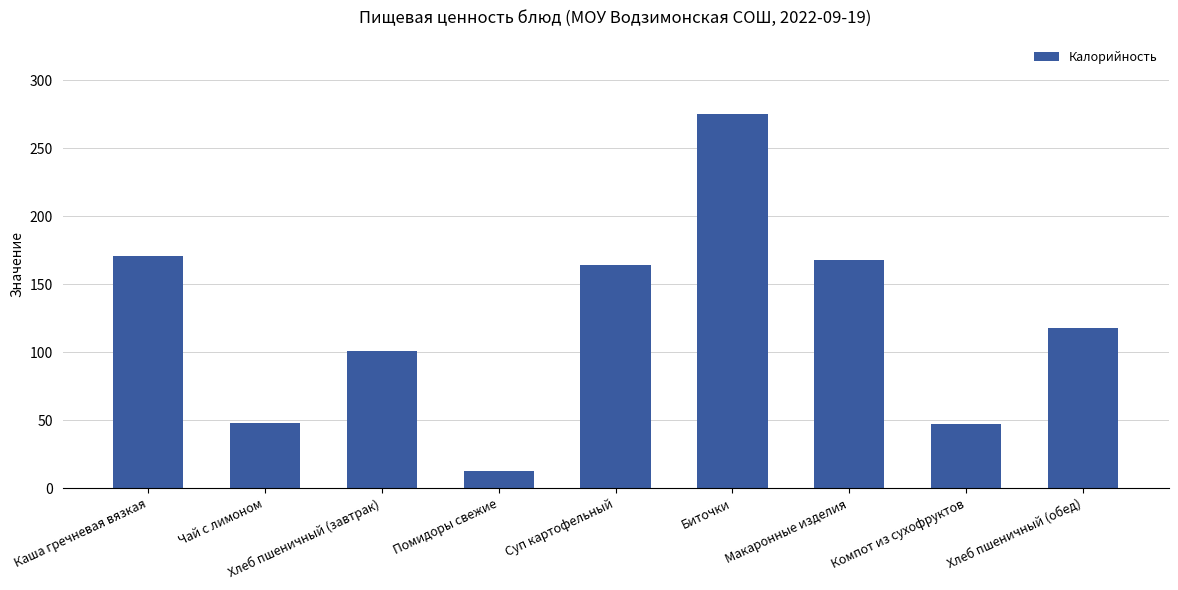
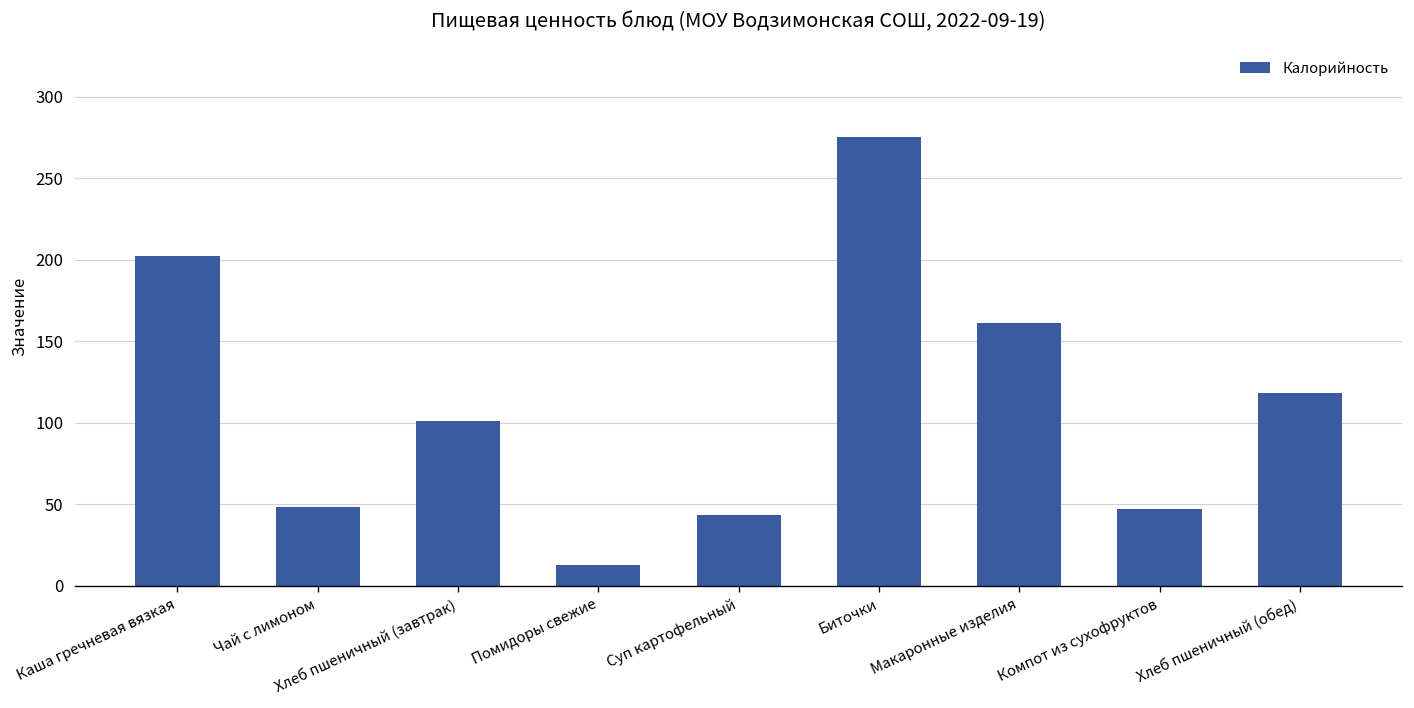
Каша гречневая вязкая: 171 -> 202
Суп картофельный: 164 -> 44
Макаронные изделия: 168 -> 161
